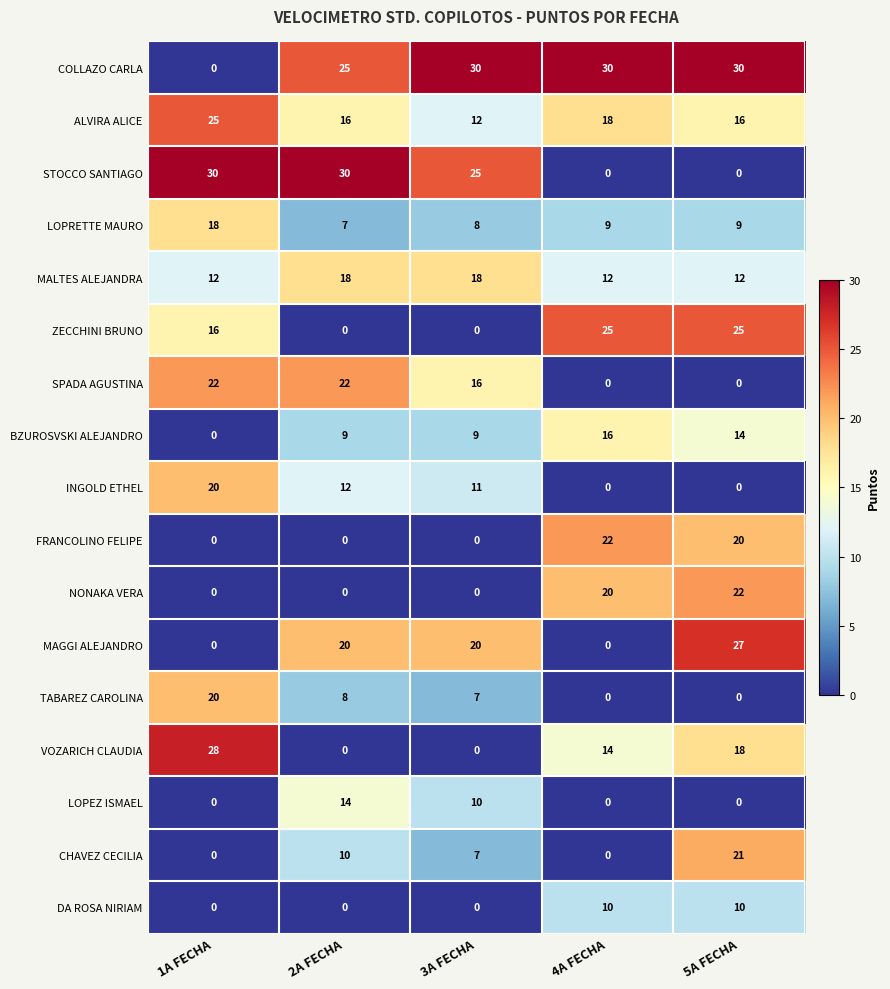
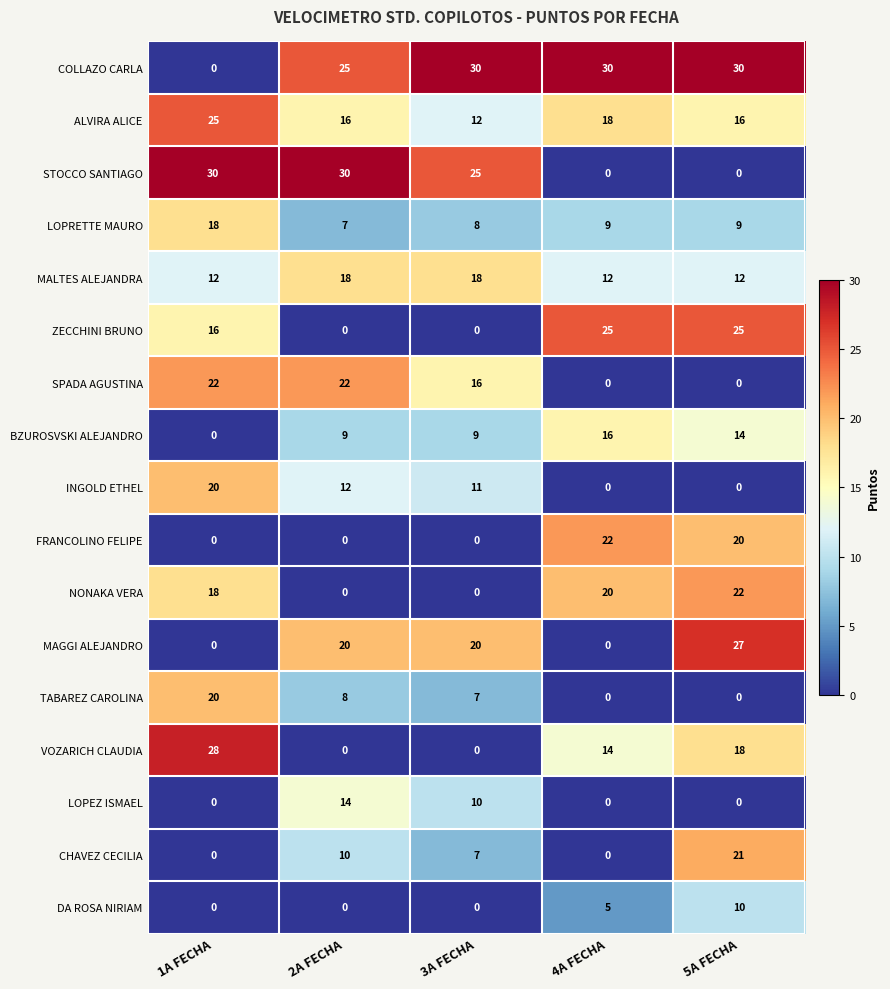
NONAKA VERA, 1A FECHA: 0 -> 18
DA ROSA NIRIAM, 4A FECHA: 10 -> 5
